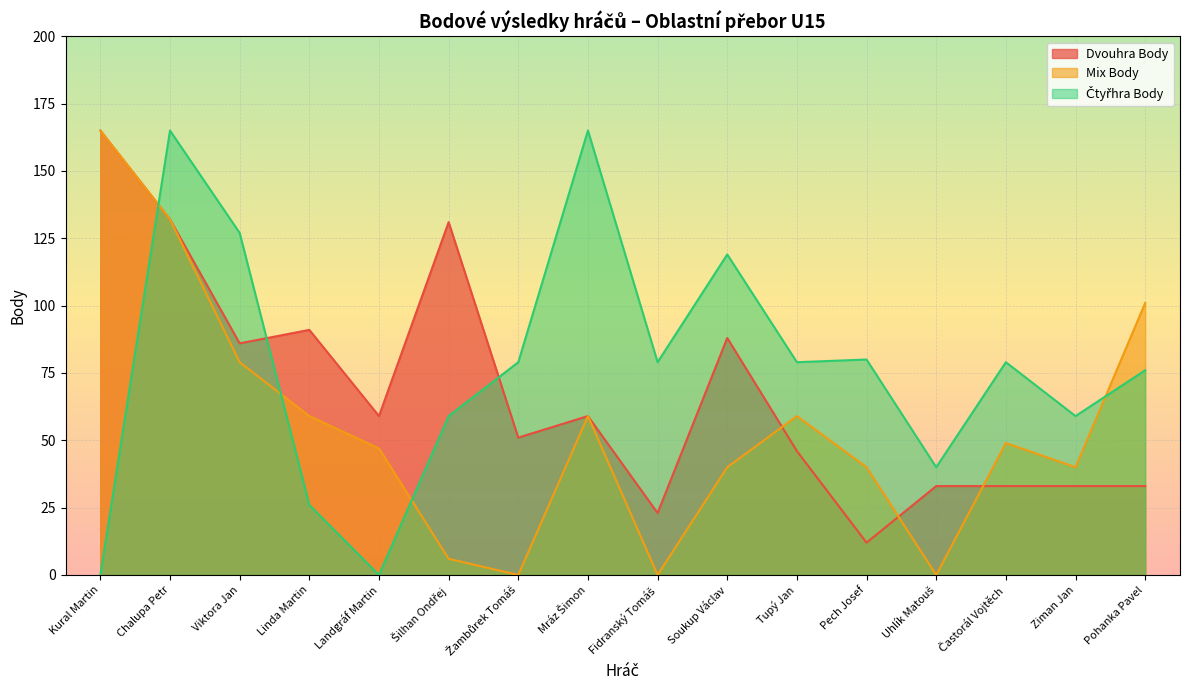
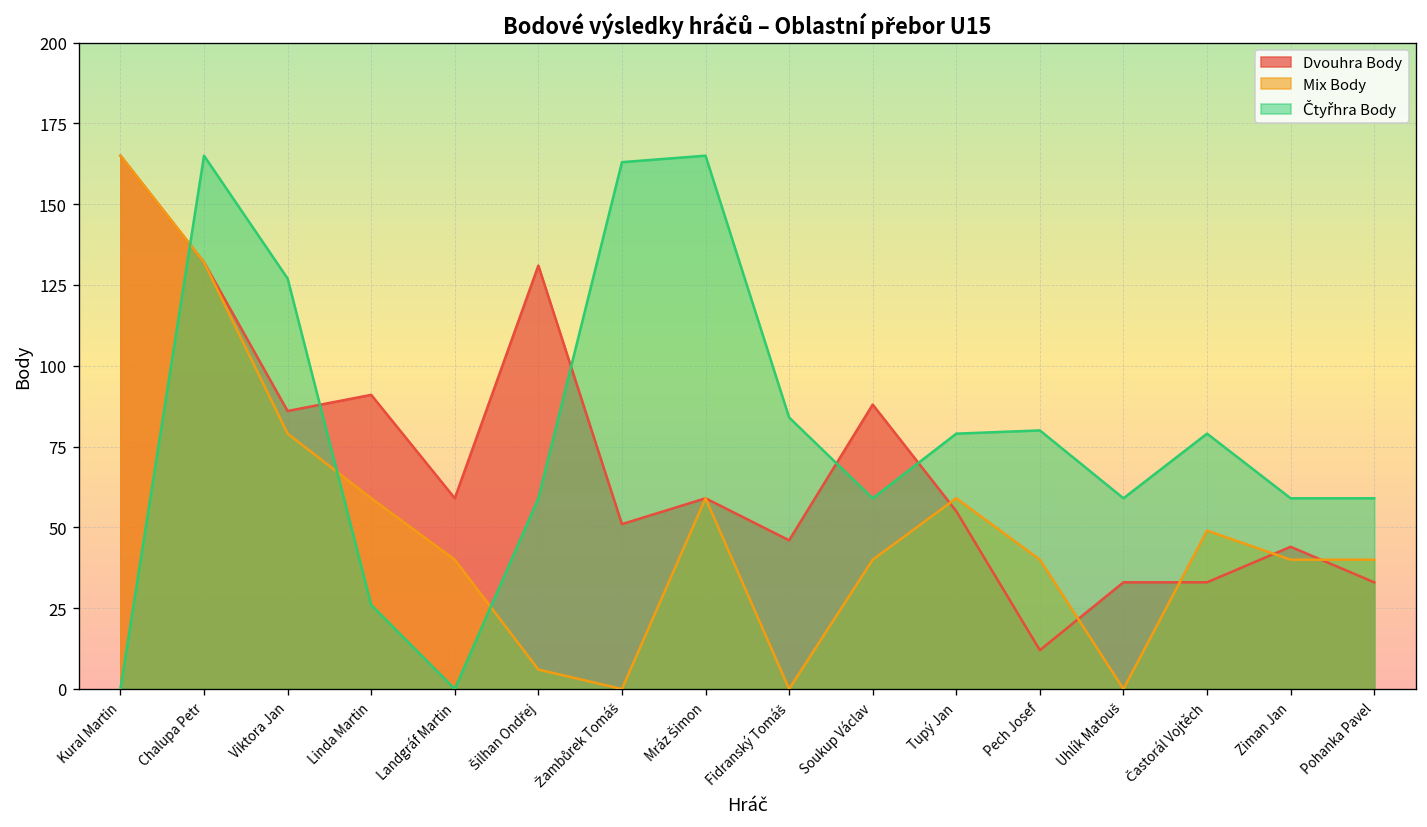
Mix Body, Landgráf Martin: 47 -> 40
Čtyřhra Body, Žambůrek Tomáš: 79 -> 163
Dvouhra Body, Fidranský Tomáš: 23 -> 46
Čtyřhra Body, Fidranský Tomáš: 79 -> 84
Čtyřhra Body, Soukup Václav: 119 -> 59
Dvouhra Body, Tupý Jan: 46 -> 55
Čtyřhra Body, Uhlík Matouš: 40 -> 59
Dvouhra Body, Ziman Jan: 33 -> 44
Mix Body, Pohanka Pavel: 101 -> 40
Čtyřhra Body, Pohanka Pavel: 76 -> 59
